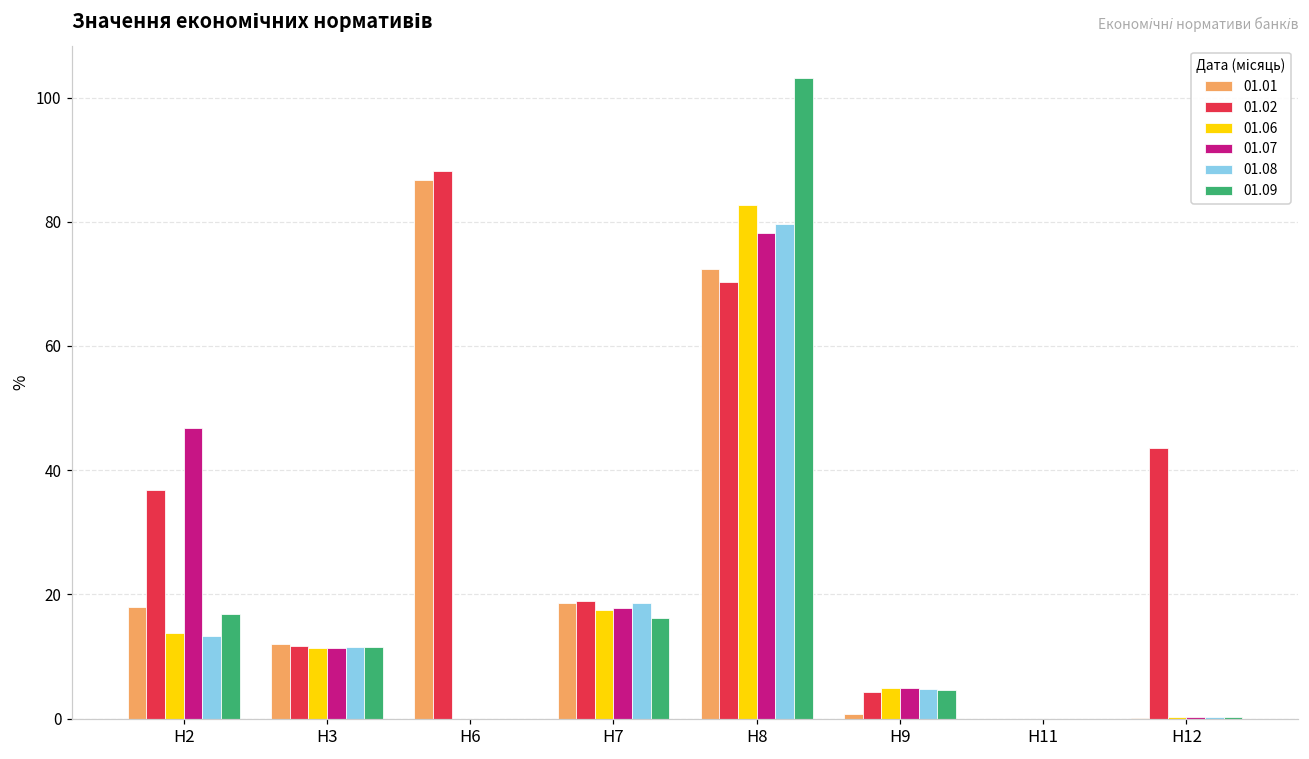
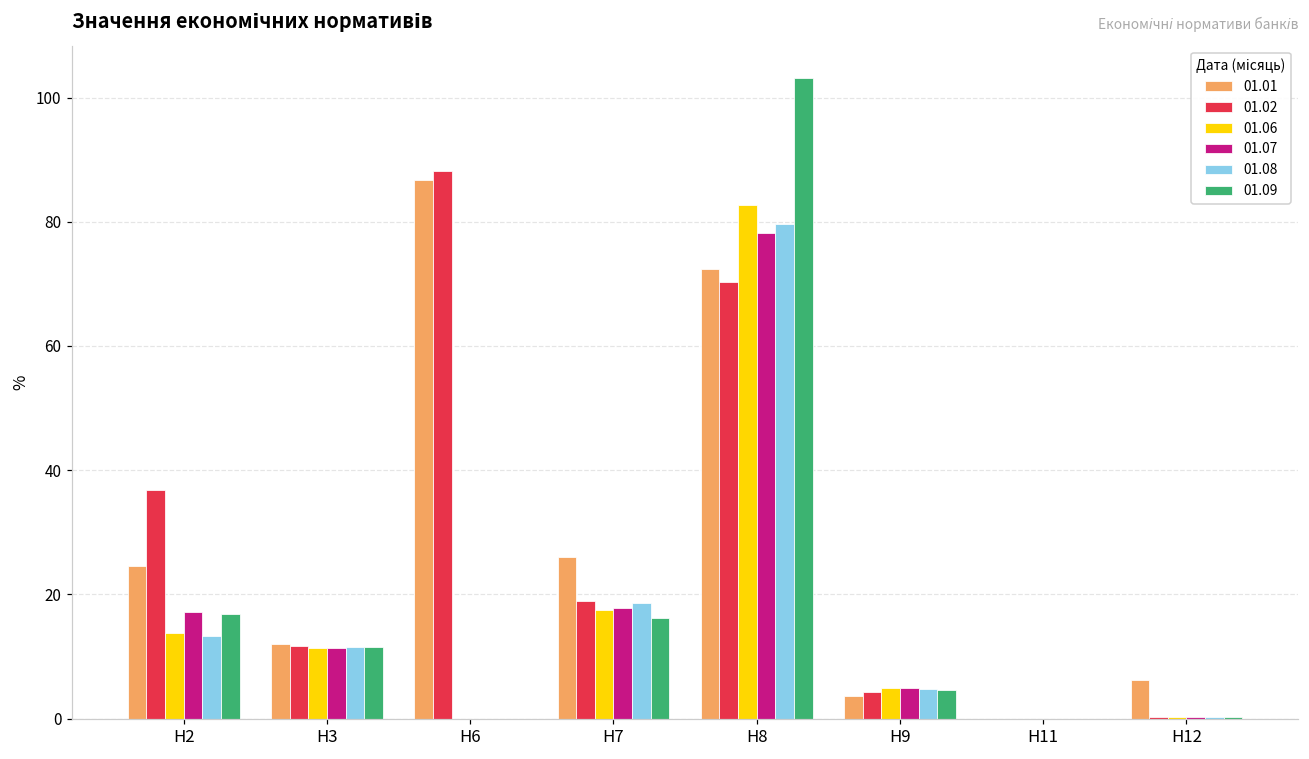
01.01, Н2: 18 -> 25
01.07, Н2: 47 -> 17
01.01, Н7: 19 -> 26
01.01, Н9: 1 -> 4
01.01, Н12: 0 -> 6
01.02, Н12: 44 -> 0
